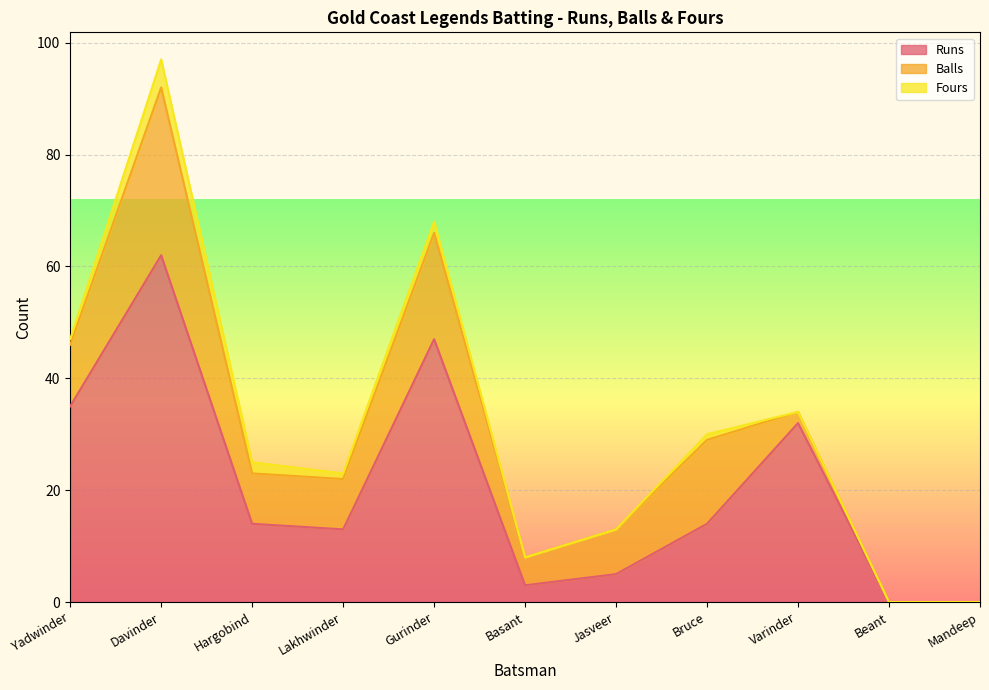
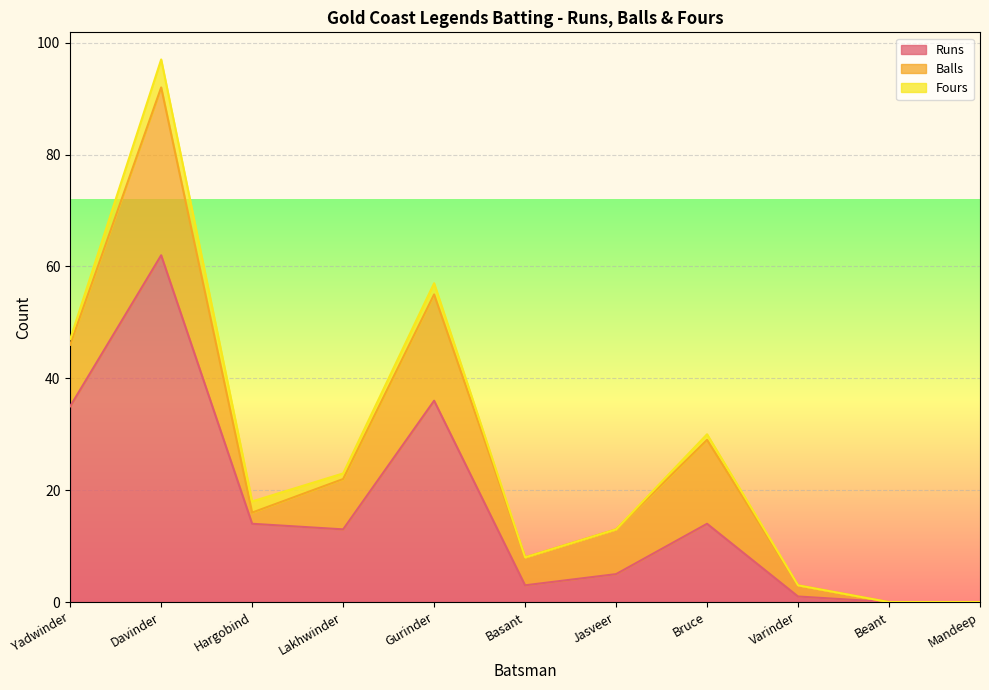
Balls, Hargobind: 9 -> 2
Runs, Gurinder: 47 -> 36
Runs, Varinder: 32 -> 1
